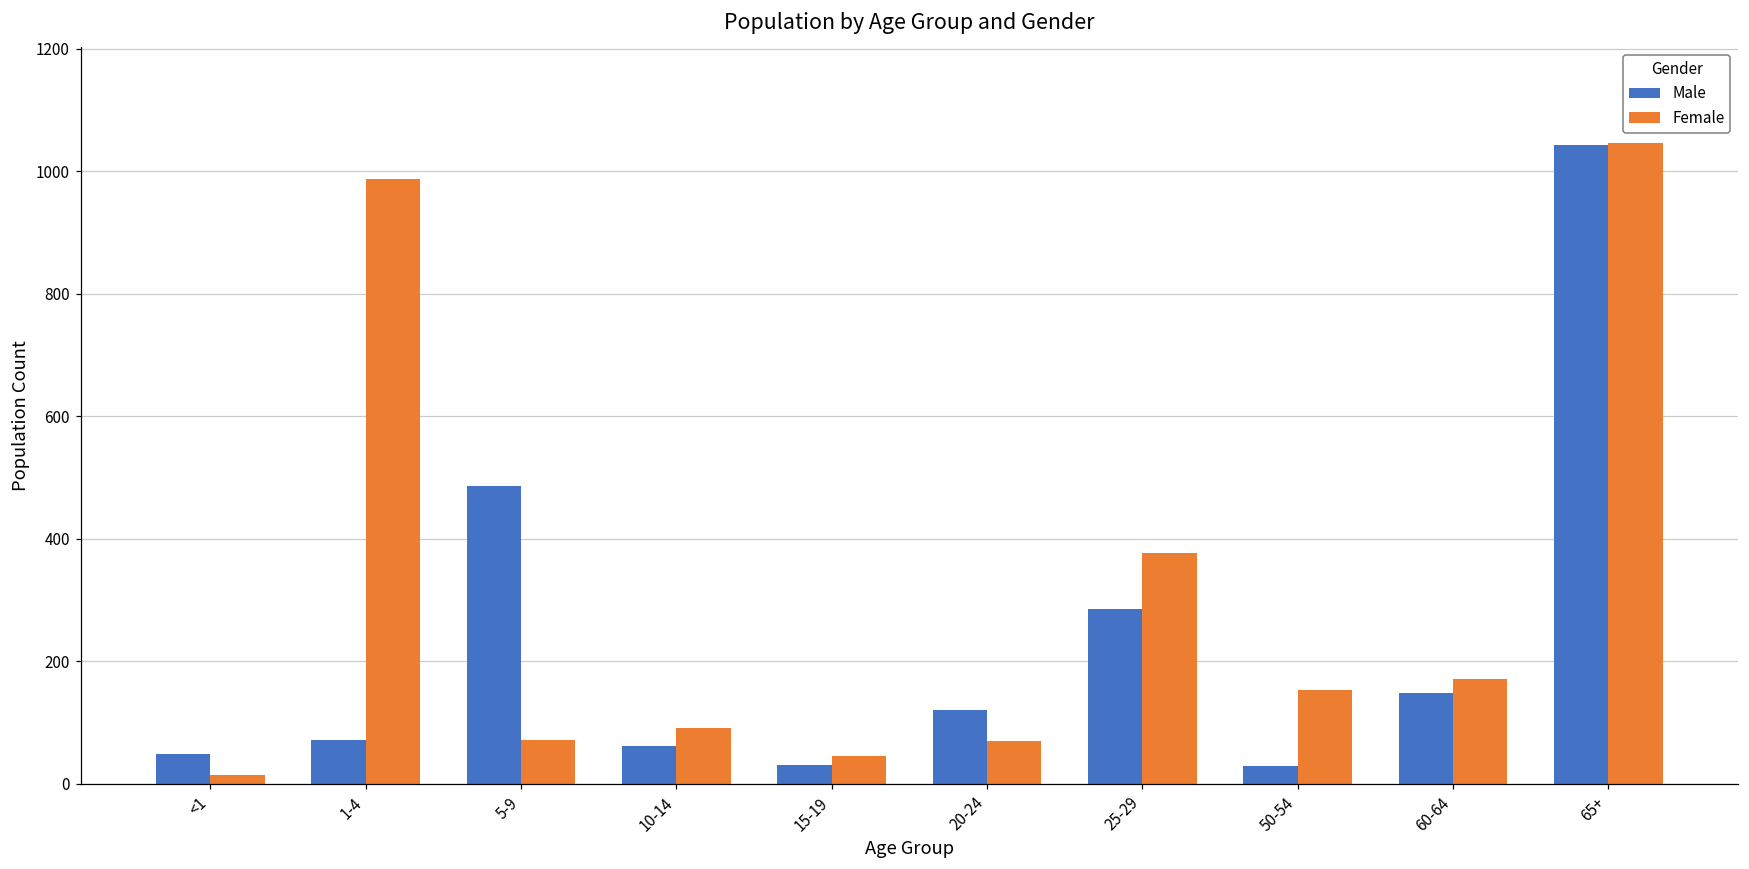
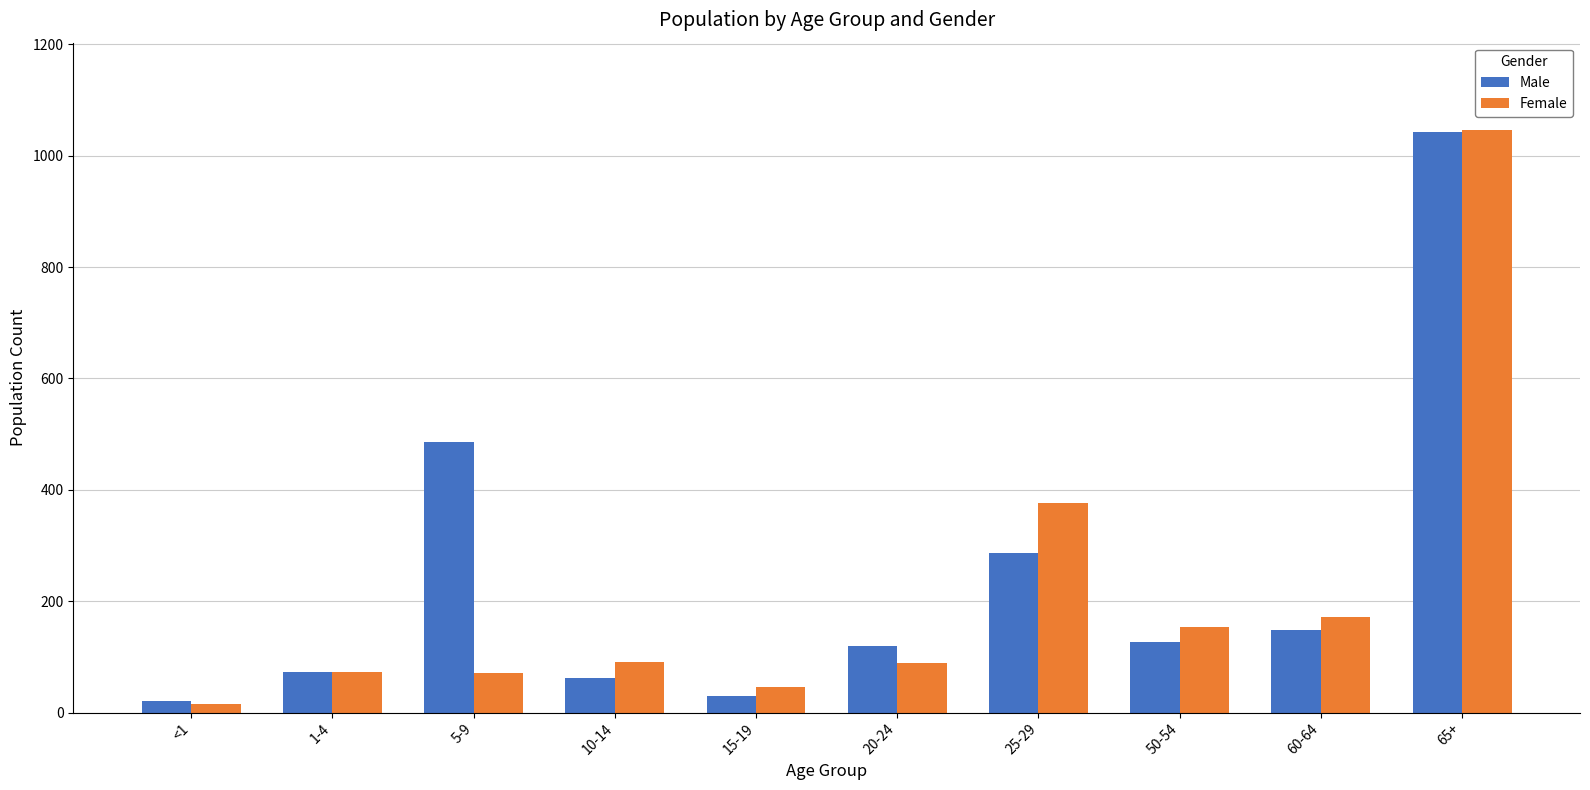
Male, <1: 50 -> 20
Female, 1-4: 990 -> 70
Female, 20-24: 70 -> 90
Male, 50-54: 30 -> 130
